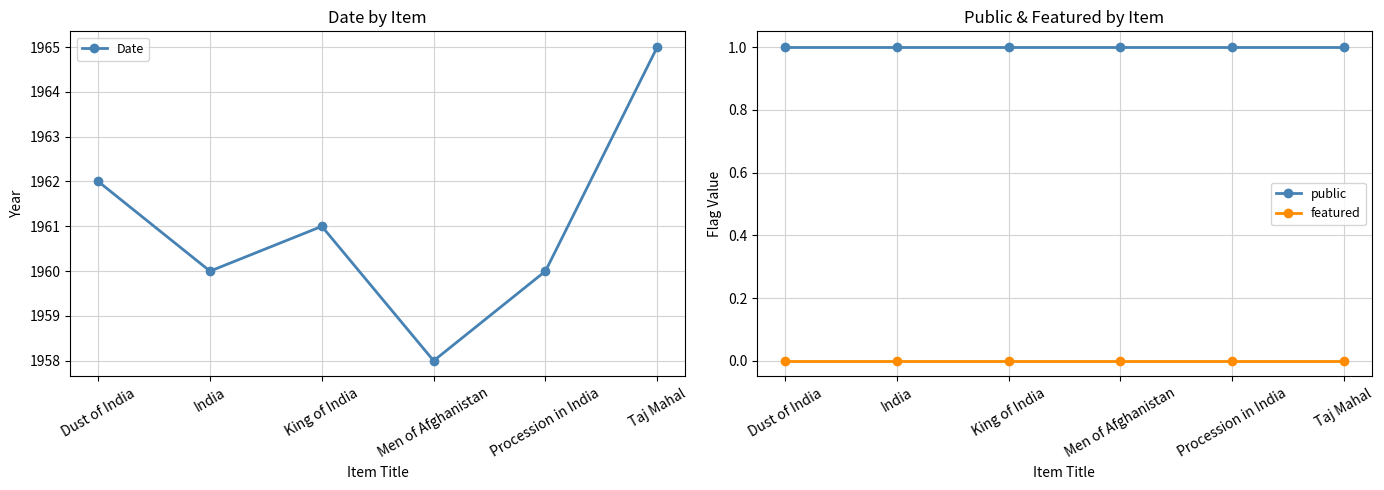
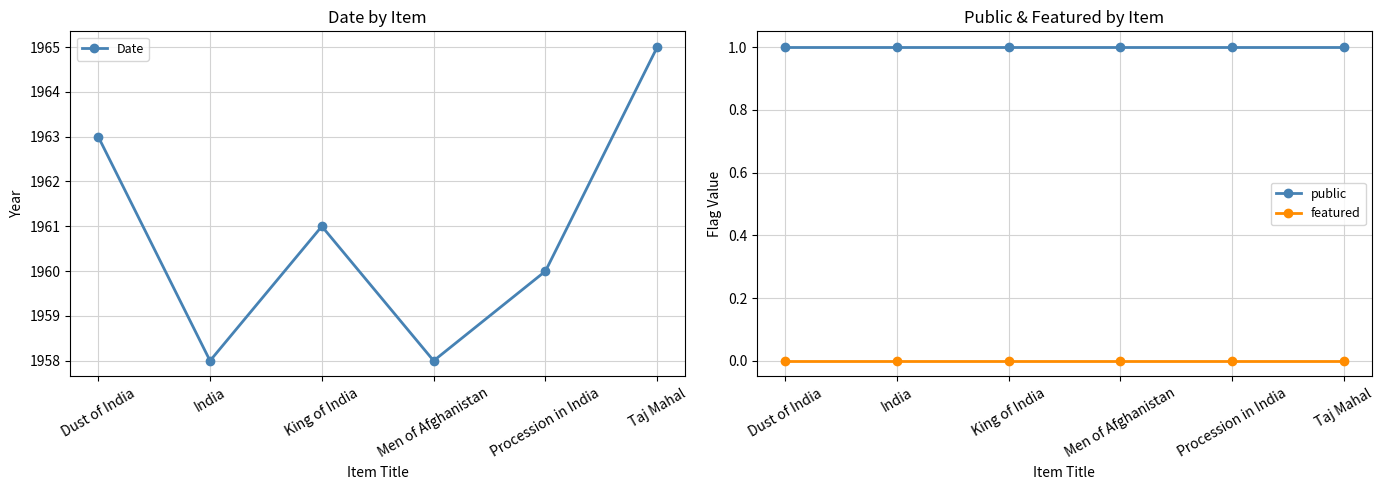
Date by Item, Dust of India: 1962 -> 1963
Date by Item, India: 1960 -> 1958
